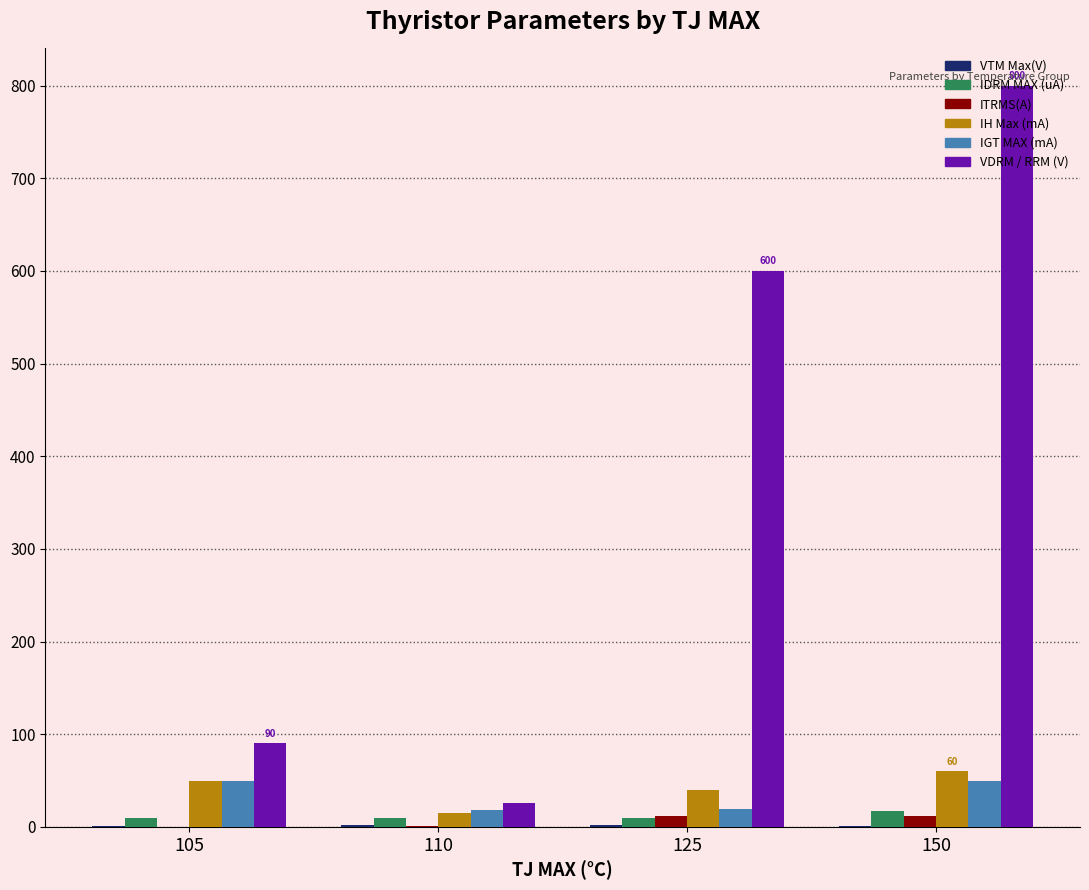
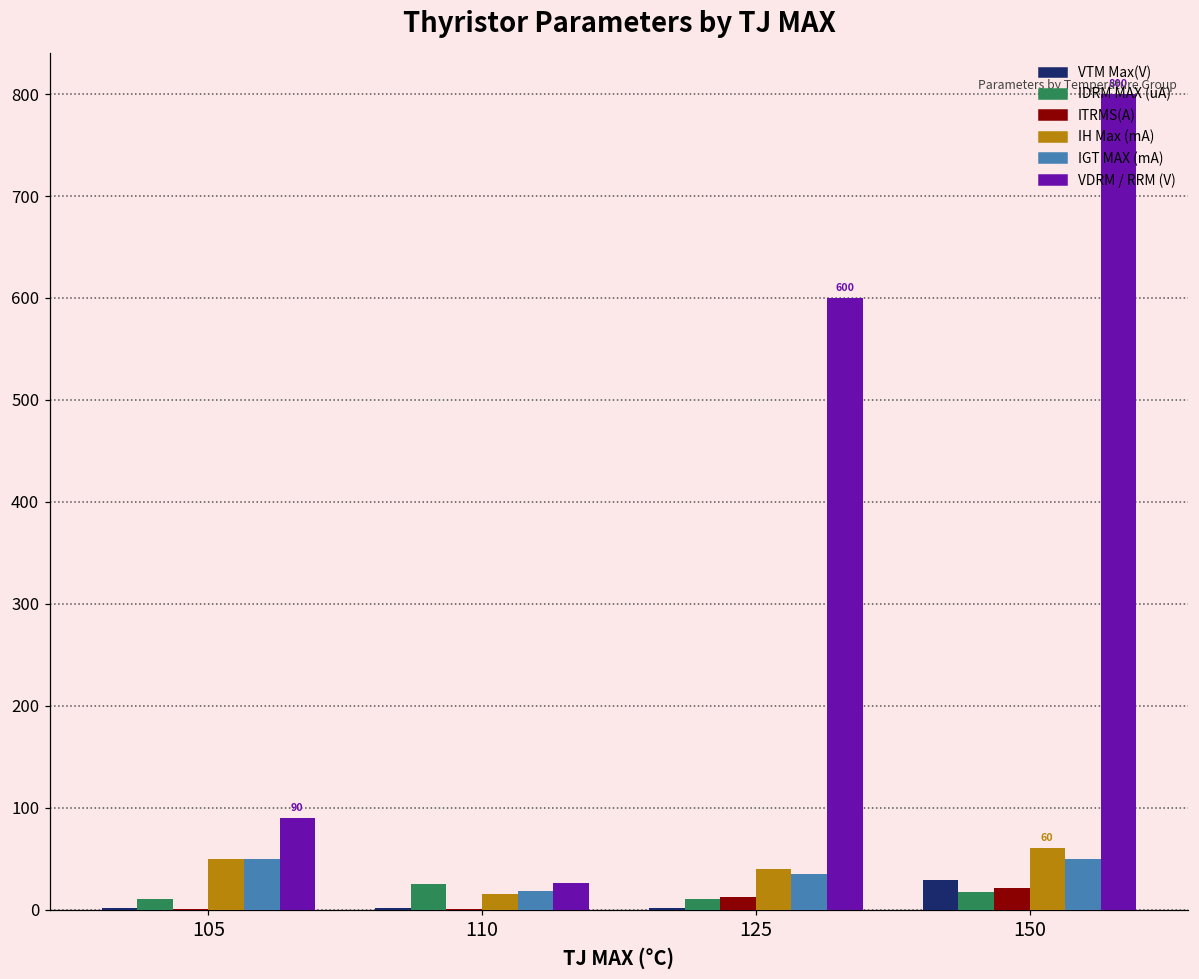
IDRM MAX (uA), 110: 10 -> 30
IGT MAX (mA), 125: 20 -> 40
VTM Max(V), 150: 0 -> 30
ITRMS(A), 150: 10 -> 20
